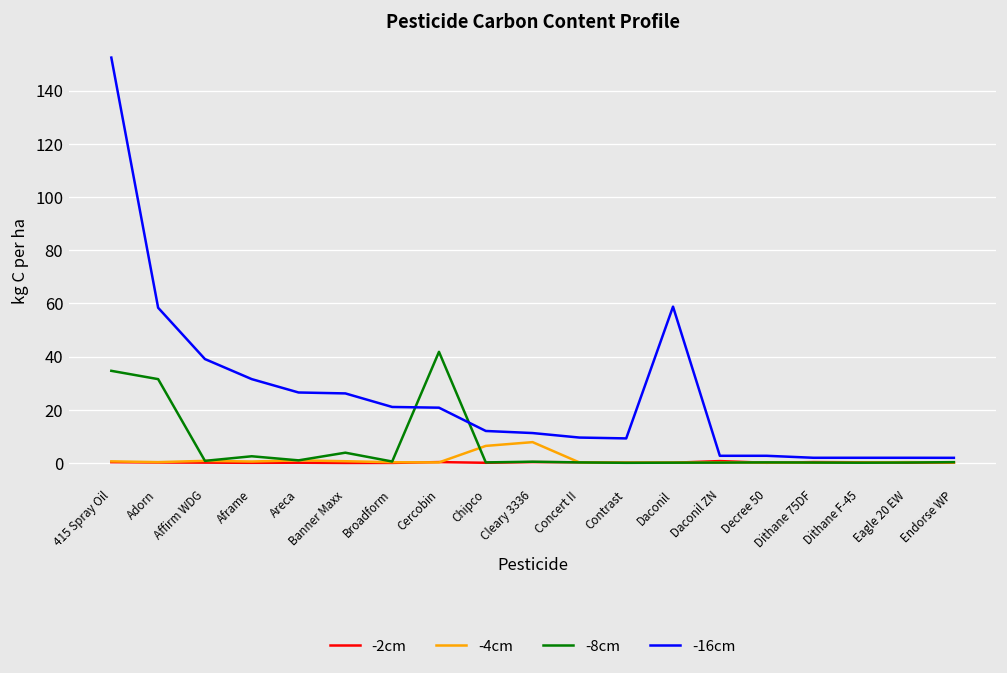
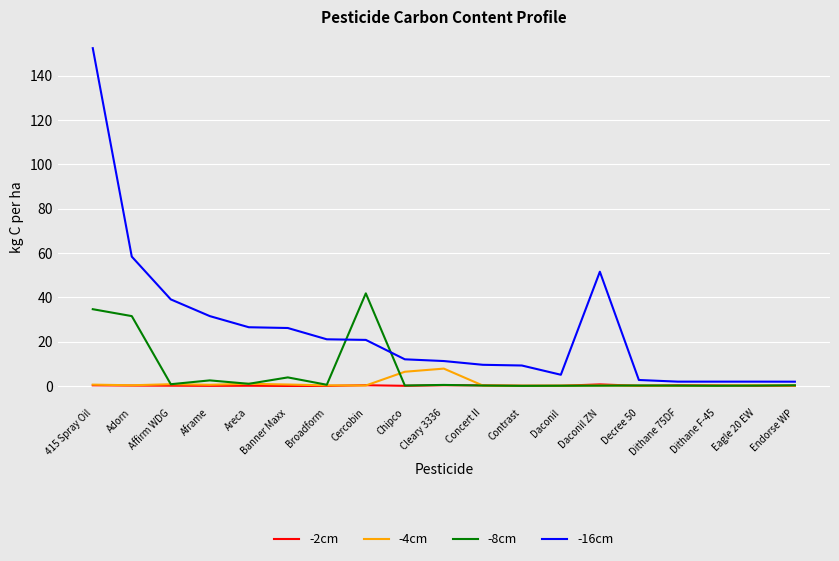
-16cm, Daconil: 59 -> 5
-16cm, Daconil ZN: 3 -> 52
